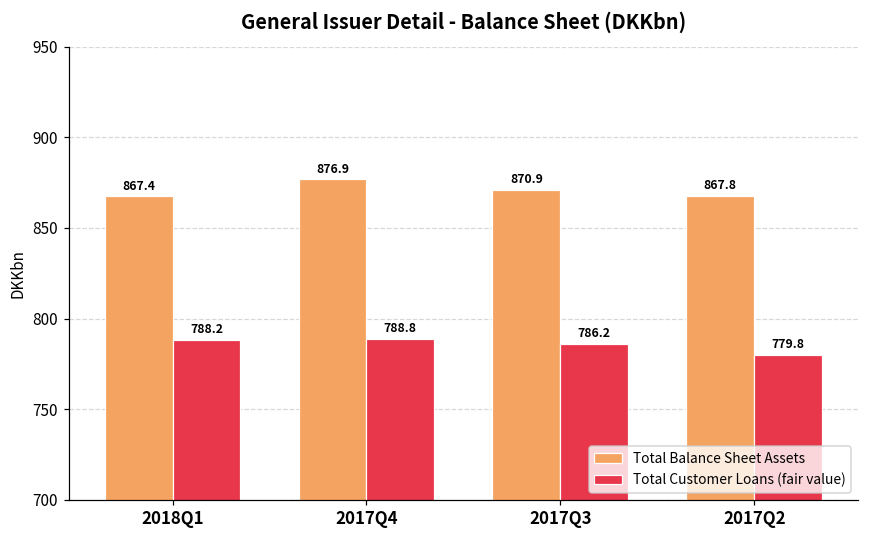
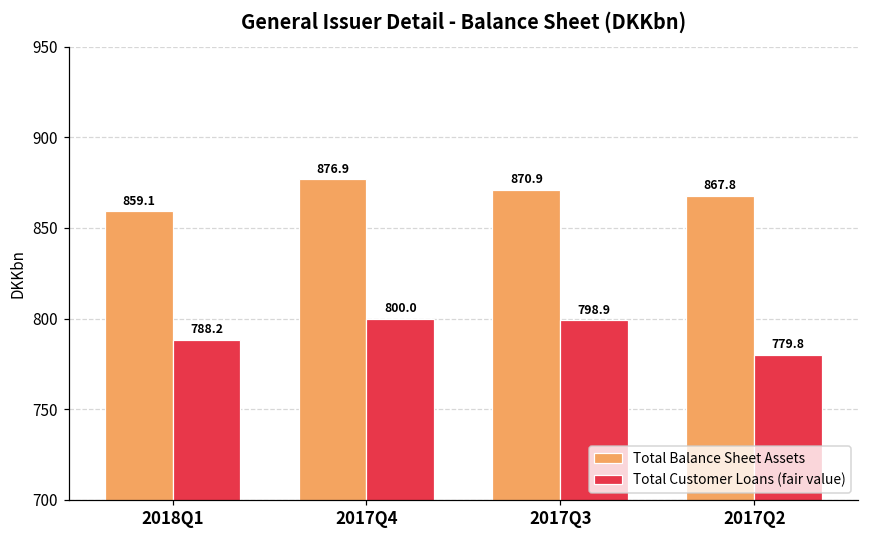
Total Balance Sheet Assets, 2018Q1: 867.4 -> 859.1
Total Customer Loans (fair value), 2017Q4: 788.8 -> 800.0
Total Customer Loans (fair value), 2017Q3: 786.2 -> 798.9
